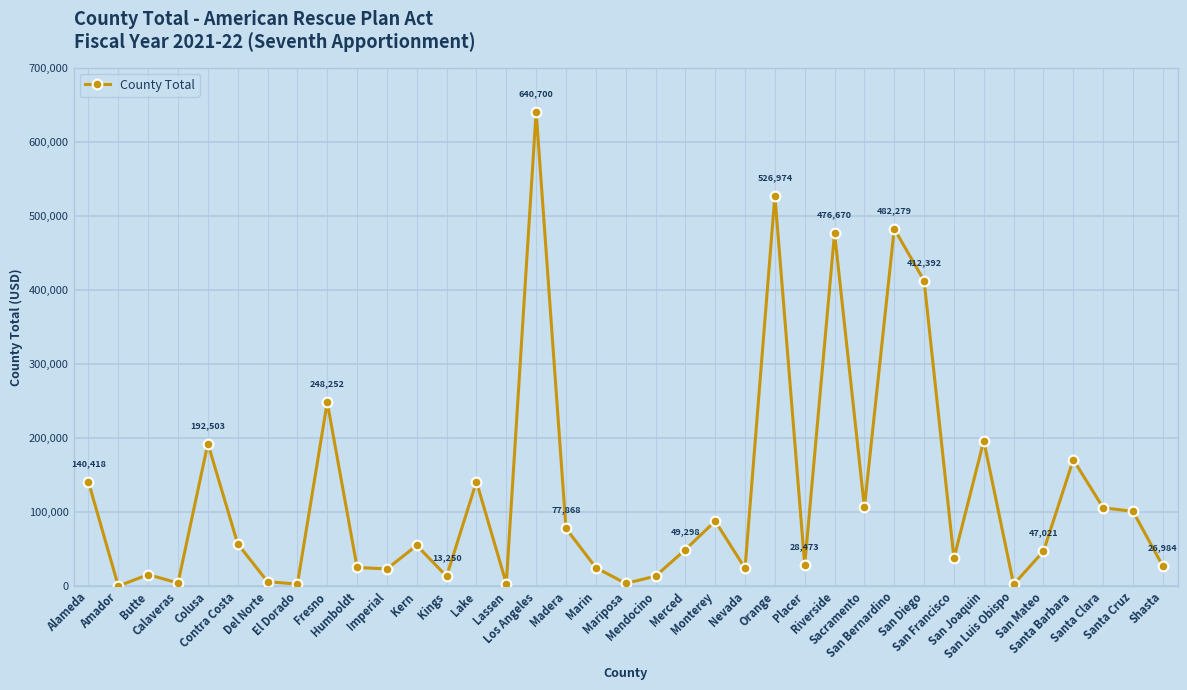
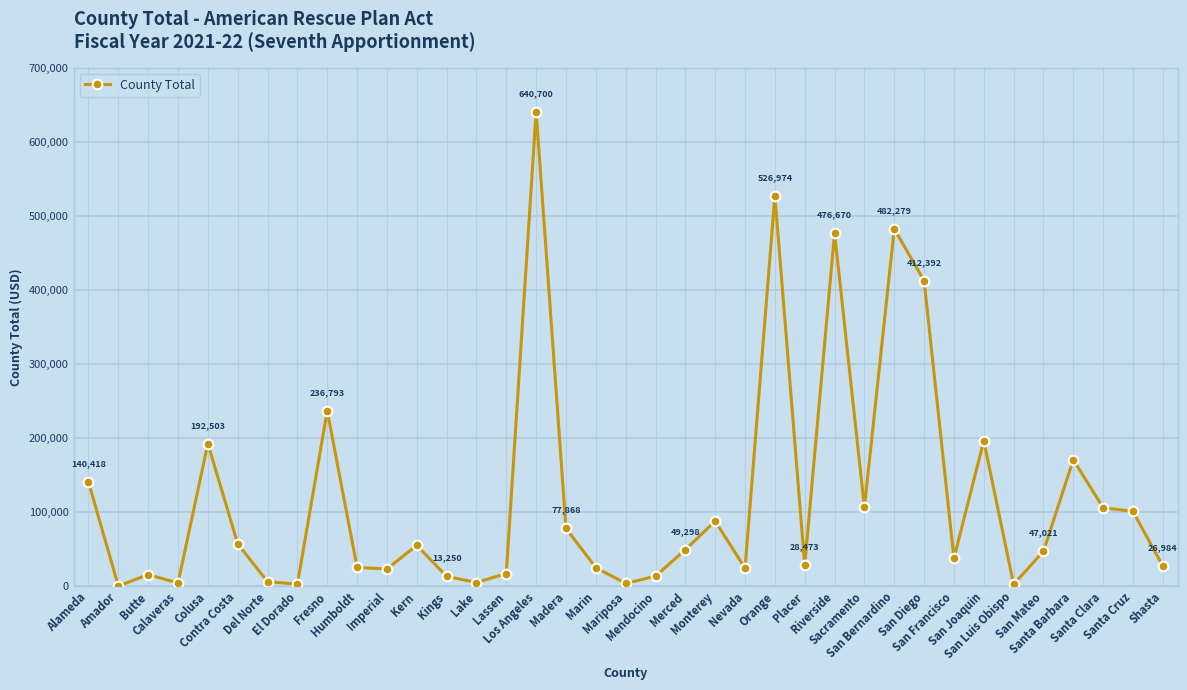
Fresno: 248,252 -> 236,793
Lake: 140,000 -> 0
Lassen: 0 -> 20,000
